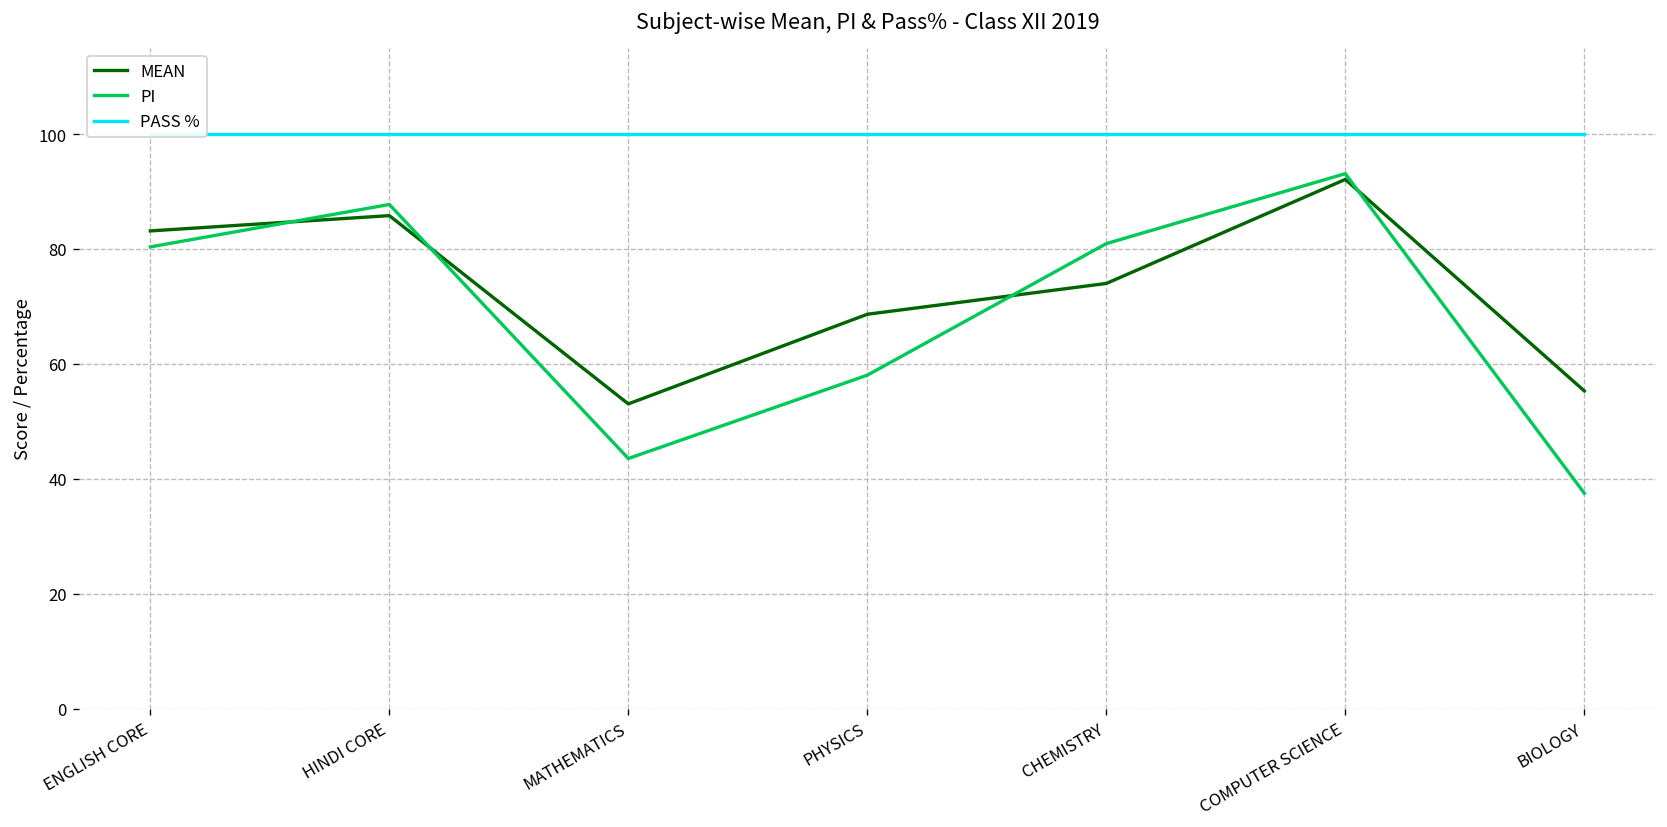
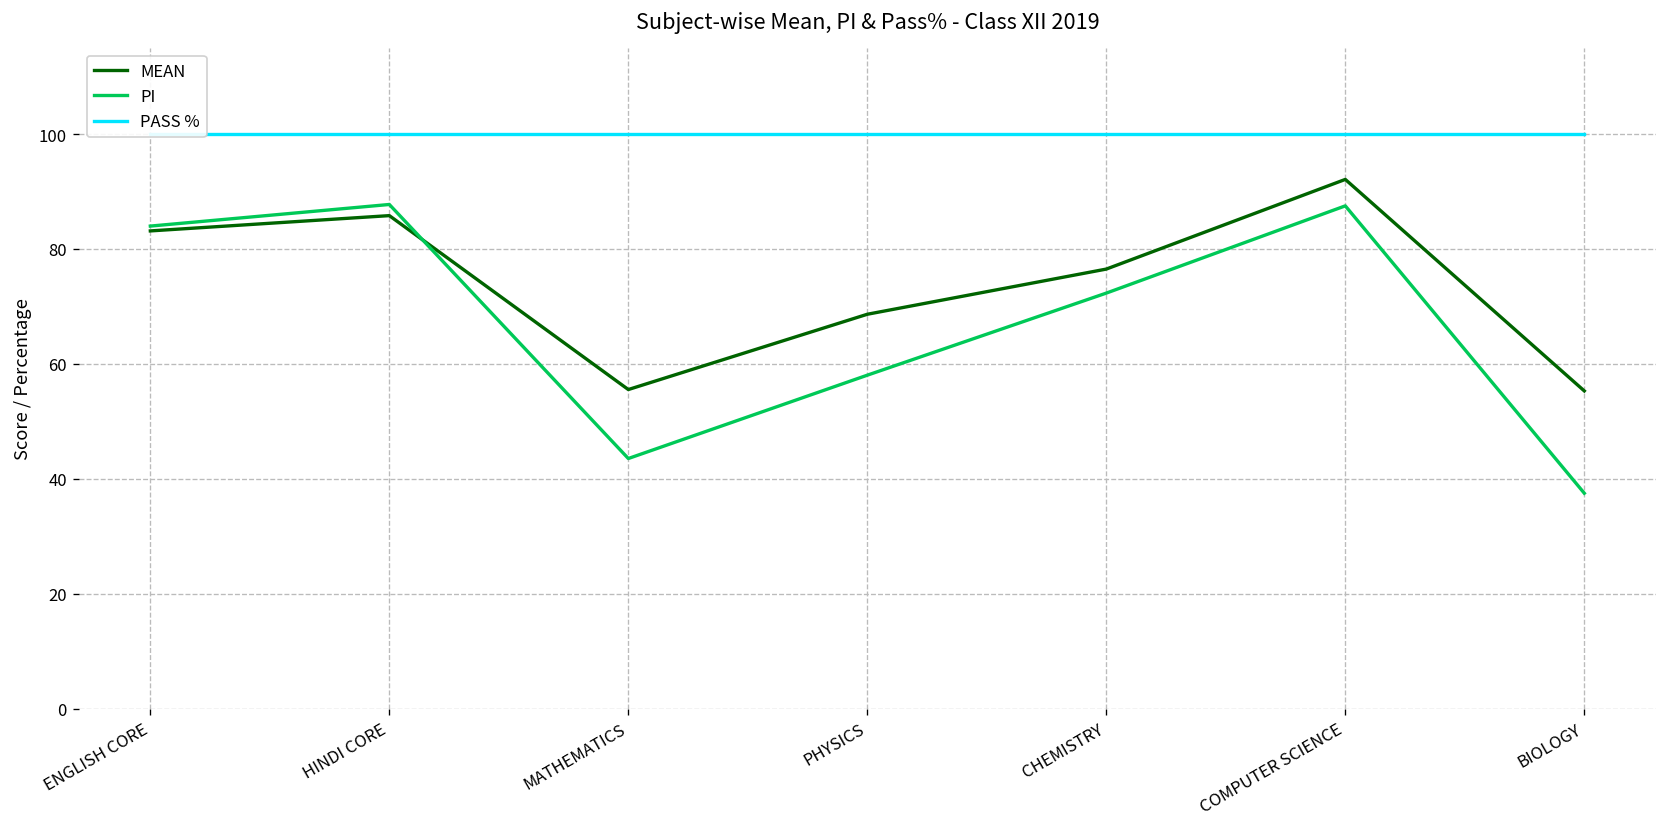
PI, ENGLISH CORE: 80 -> 84
MEAN, MATHEMATICS: 53 -> 56
MEAN, CHEMISTRY: 74 -> 77
PI, CHEMISTRY: 81 -> 72
PI, COMPUTER SCIENCE: 93 -> 88
